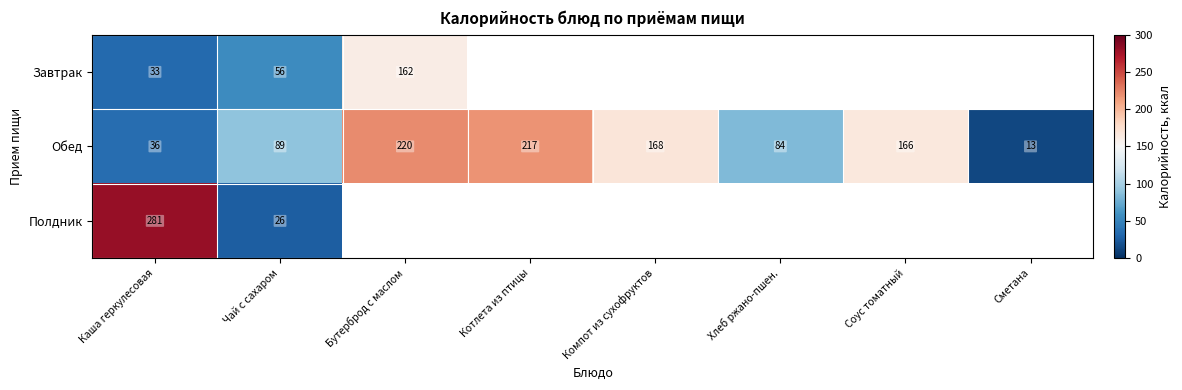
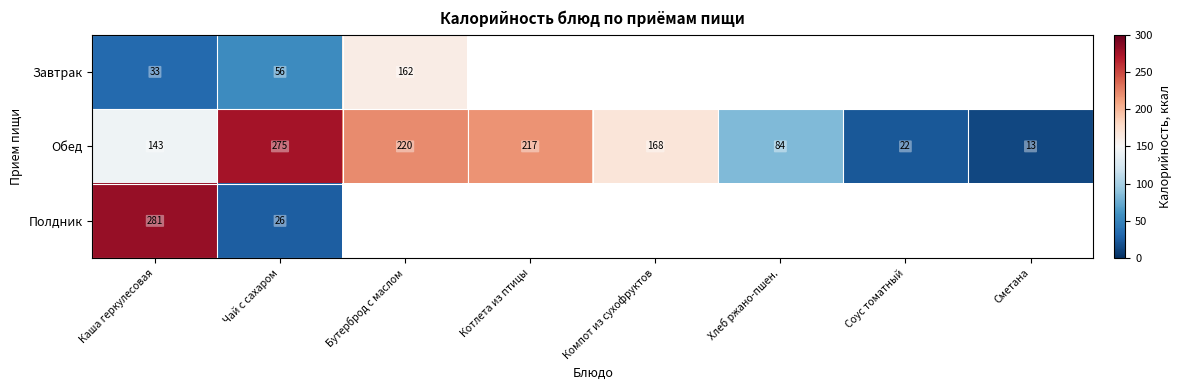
Обед, Каша геркулесовая: 36 -> 143
Обед, Чай с сахаром: 89 -> 275
Обед, Соус томатный: 166 -> 22
